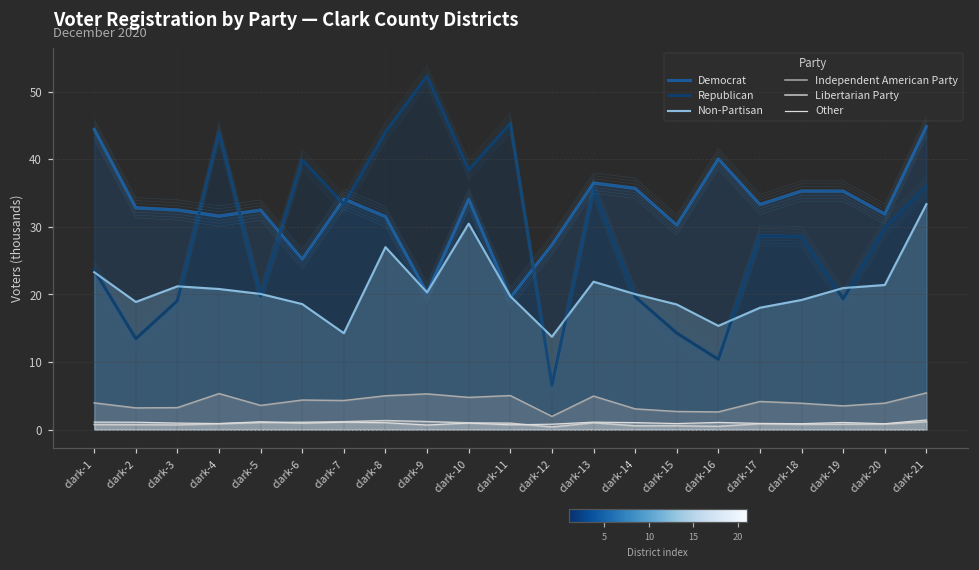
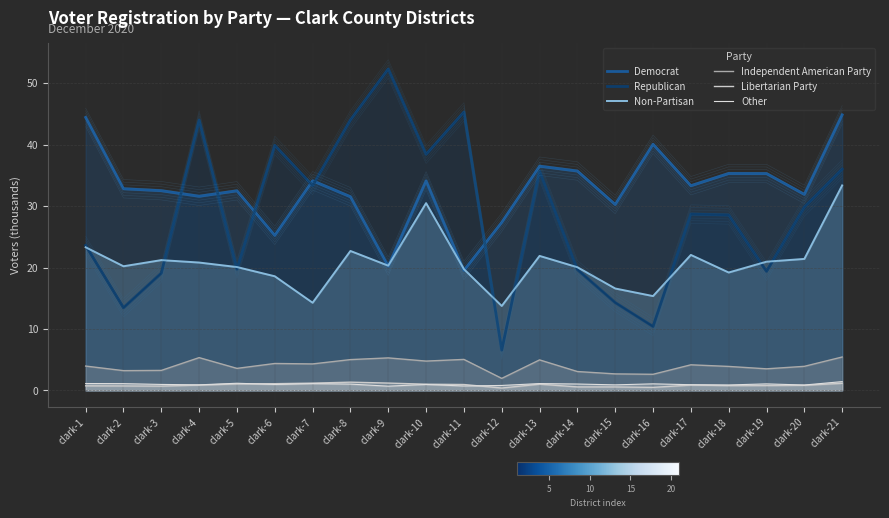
Non-Partisan, clark-2: 19 -> 20
Non-Partisan, clark-8: 27 -> 23
Non-Partisan, clark-15: 19 -> 17
Non-Partisan, clark-17: 18 -> 22
